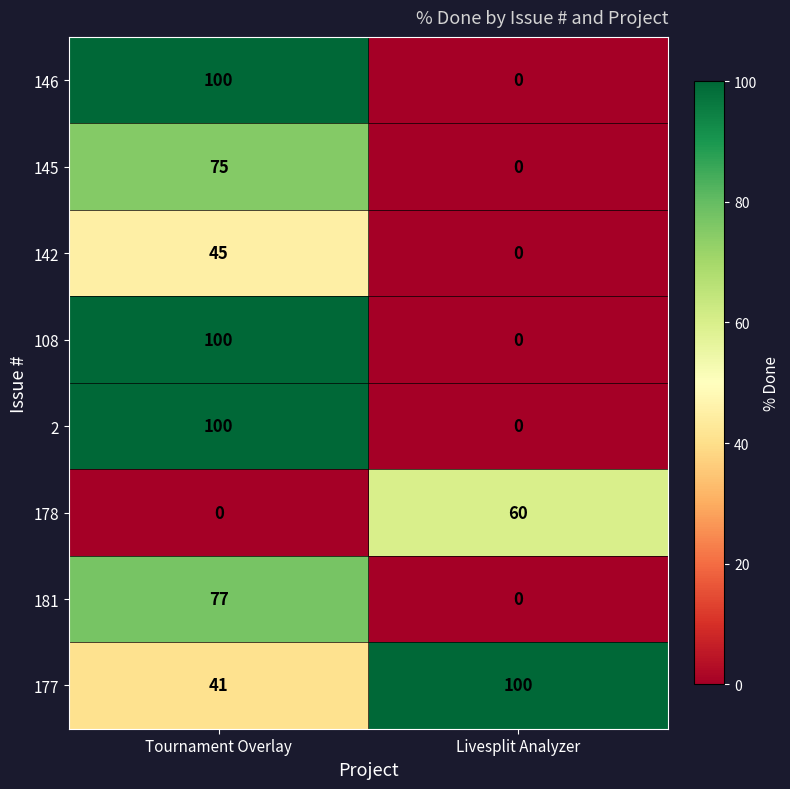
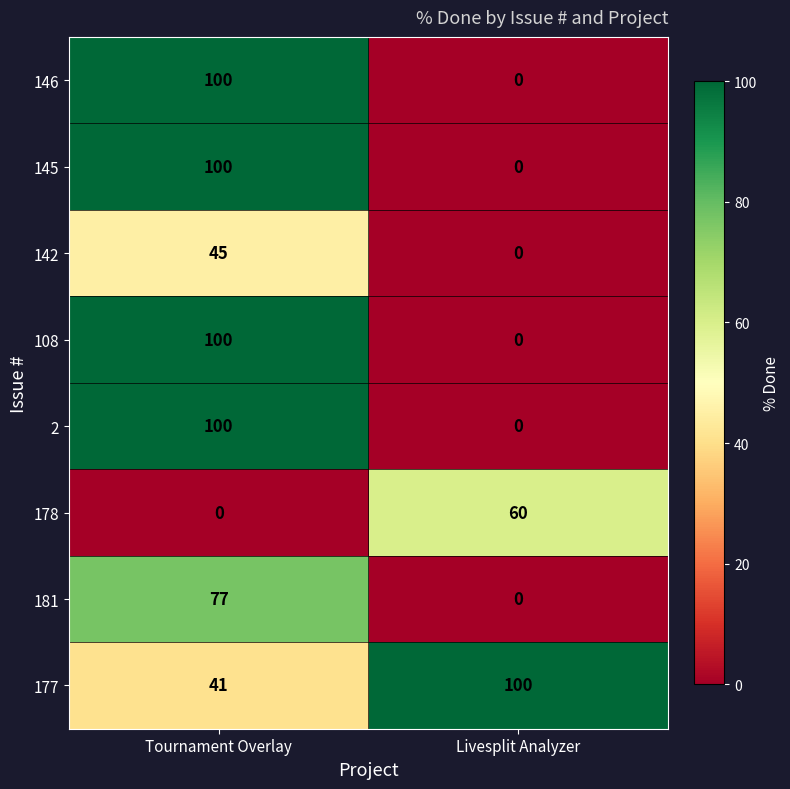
145, Tournament Overlay: 75 -> 100
